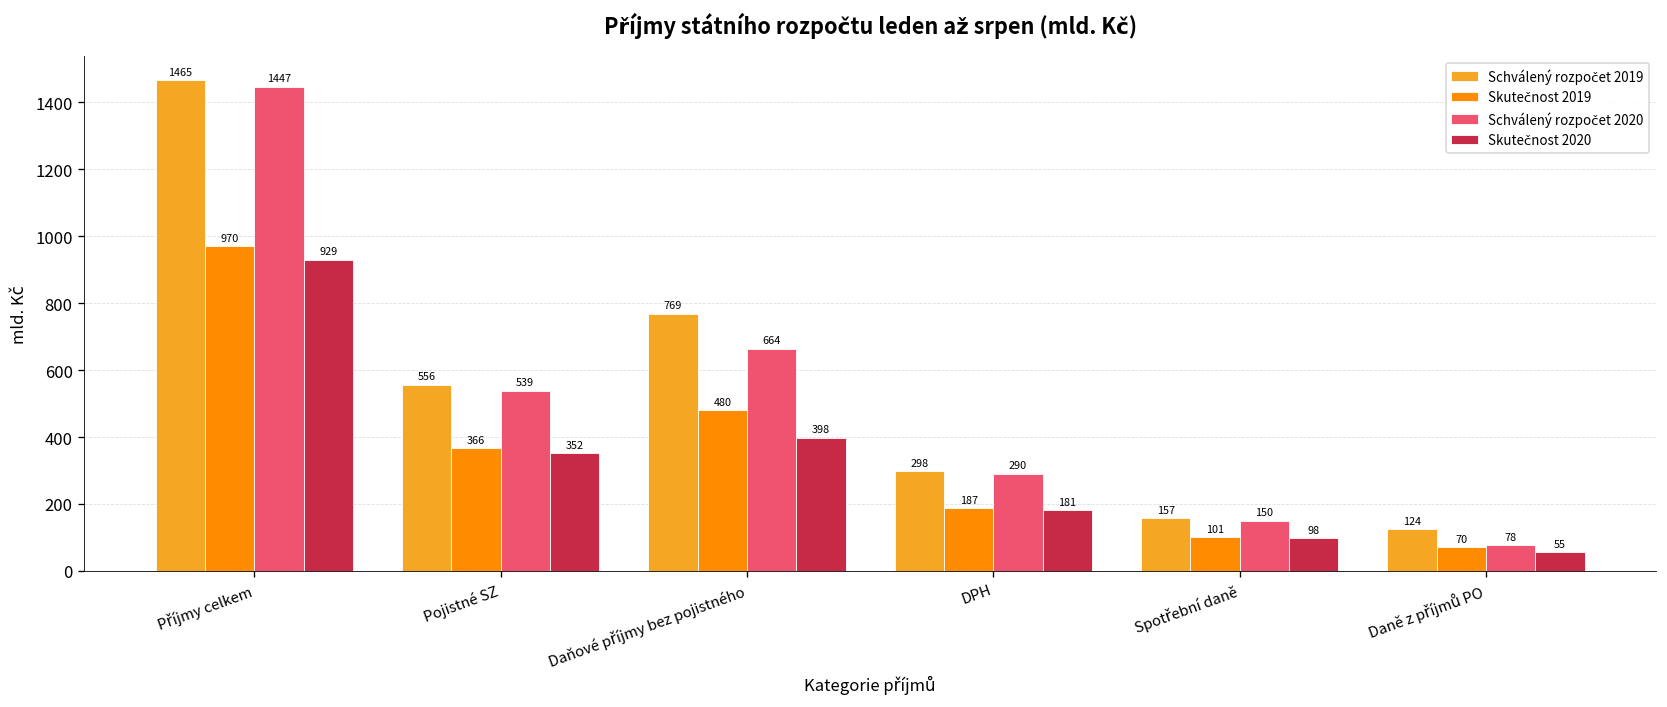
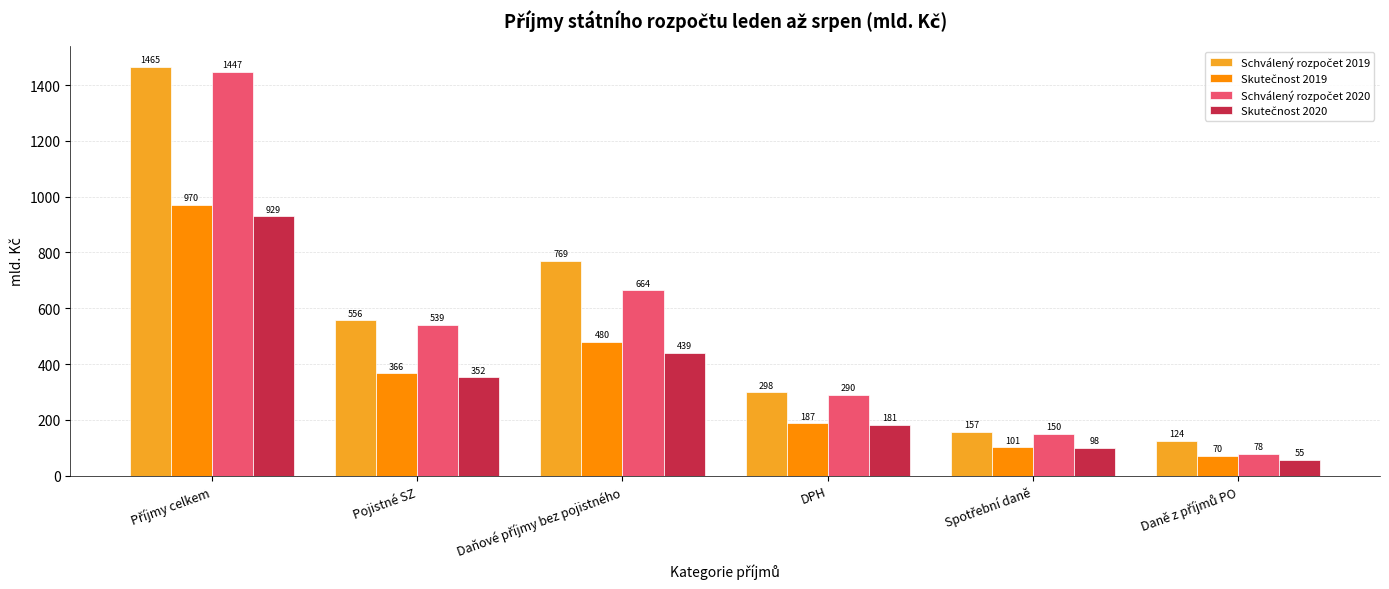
Skutečnost 2020, Daňové příjmy bez pojistného: 398 -> 439
